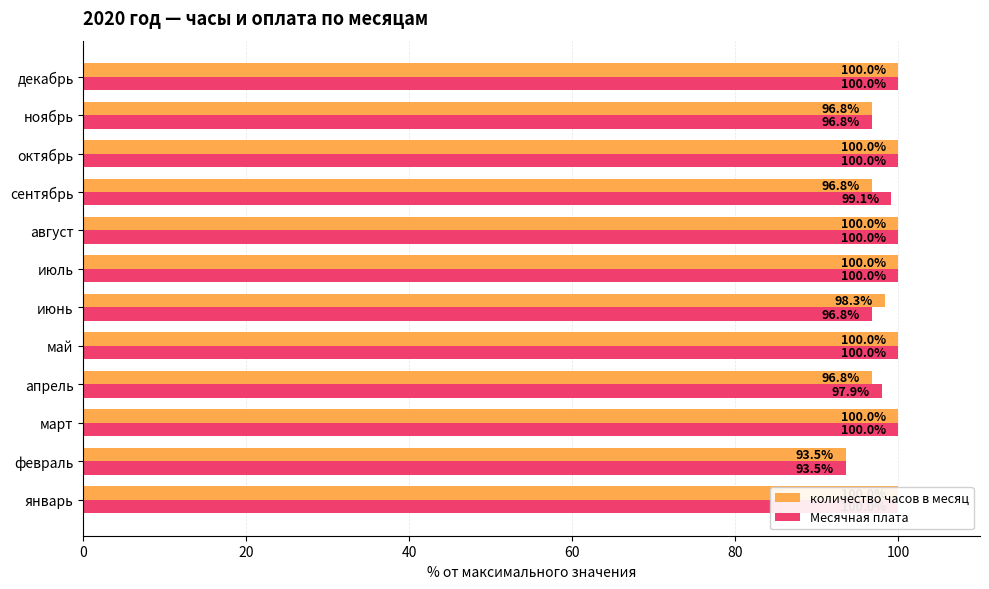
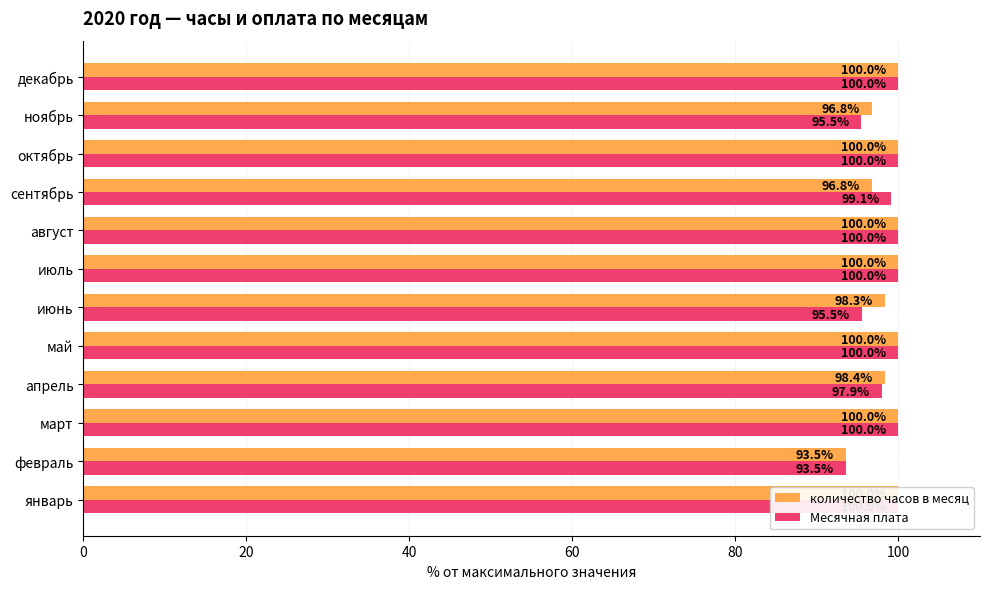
Месячная плата, ноябрь: 96.8% -> 95.5%
Месячная плата, июнь: 96.8% -> 95.5%
количество часов в месяц, апрель: 96.8% -> 98.4%
